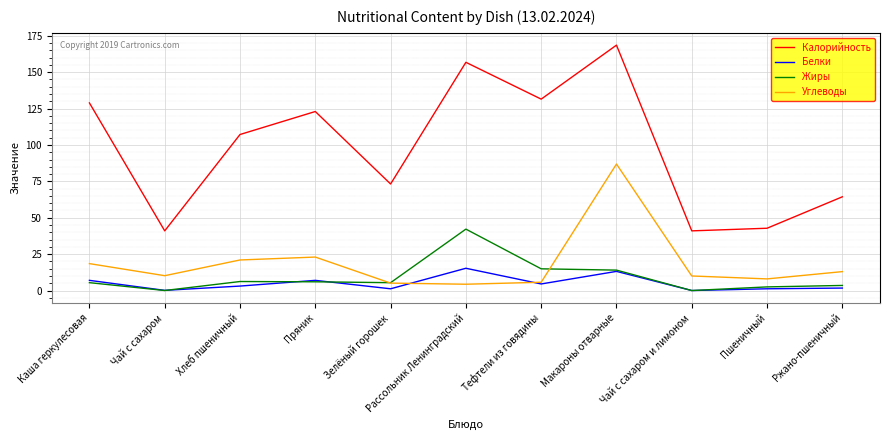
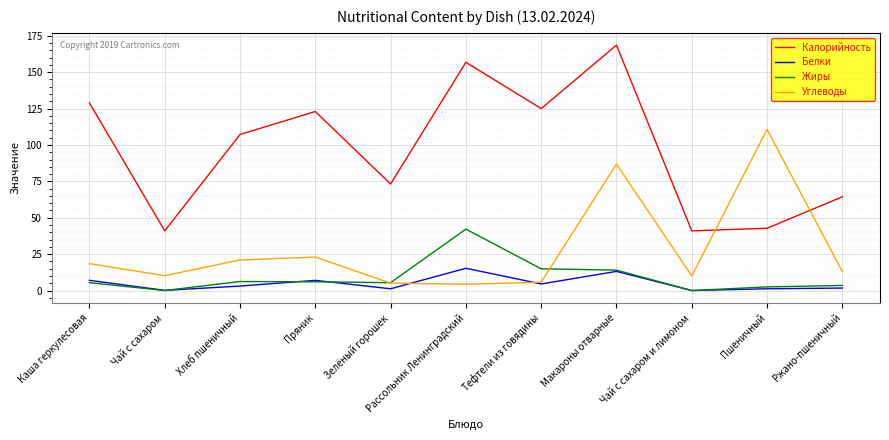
Калорийность, Тефтели из говядины: 132 -> 125
Углеводы, Пшеничный: 8 -> 111
